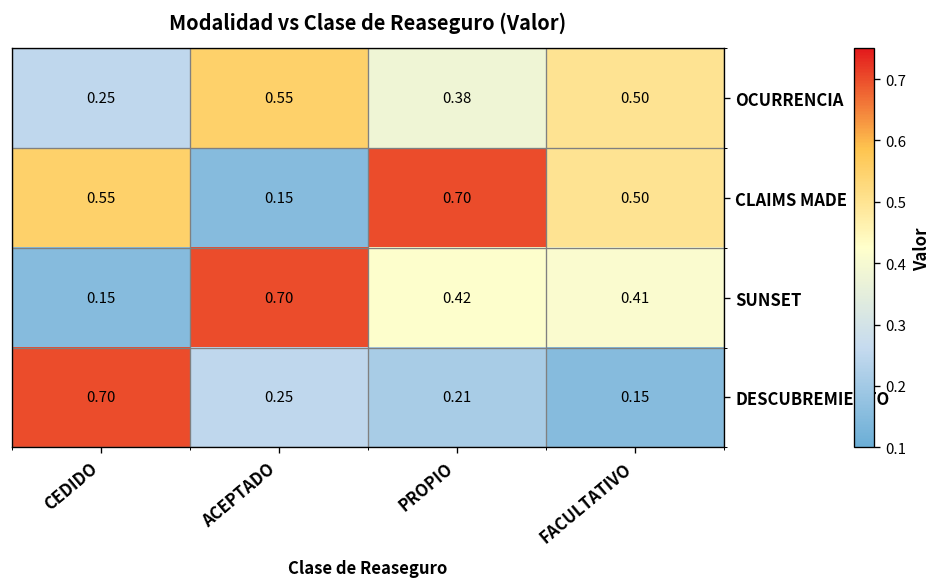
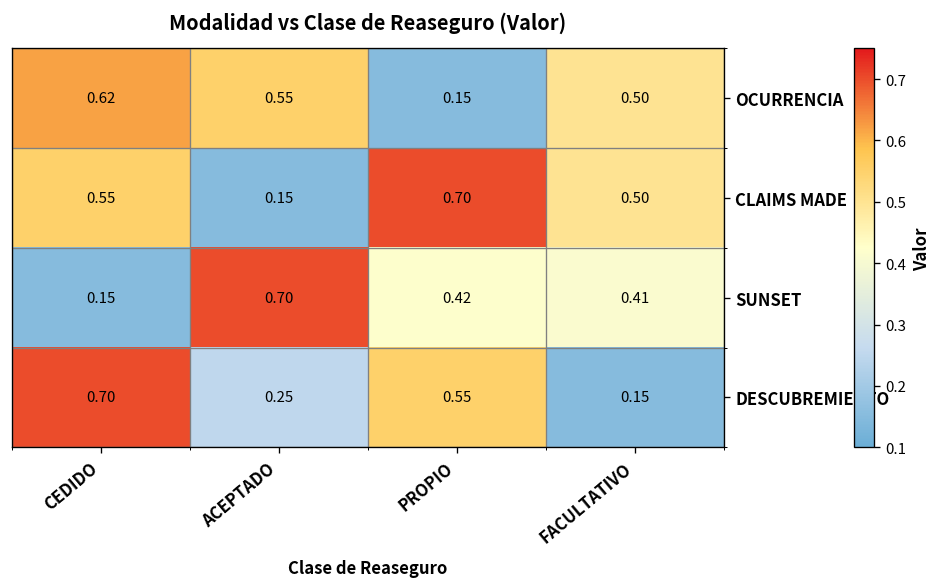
OCURRENCIA, CEDIDO: 0.25 -> 0.62
OCURRENCIA, PROPIO: 0.38 -> 0.15
DESCUBREMIENTO, PROPIO: 0.21 -> 0.55
